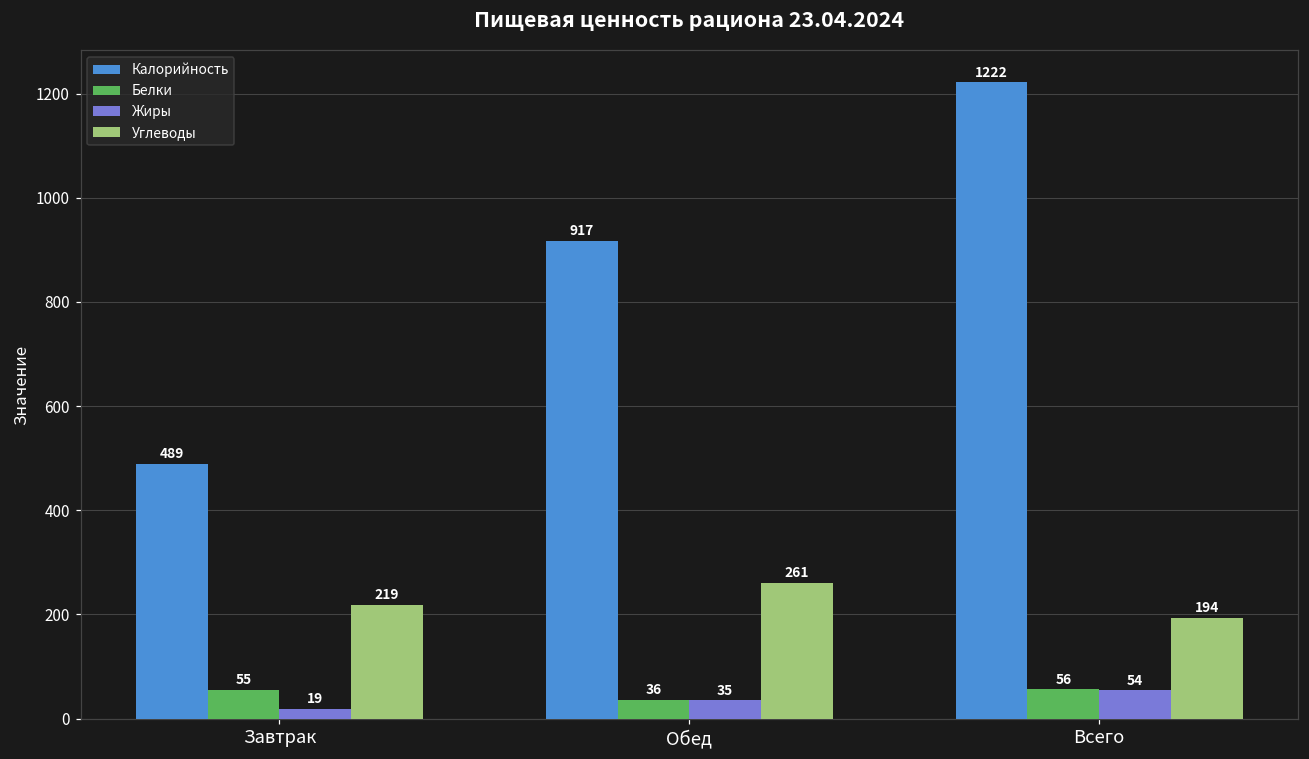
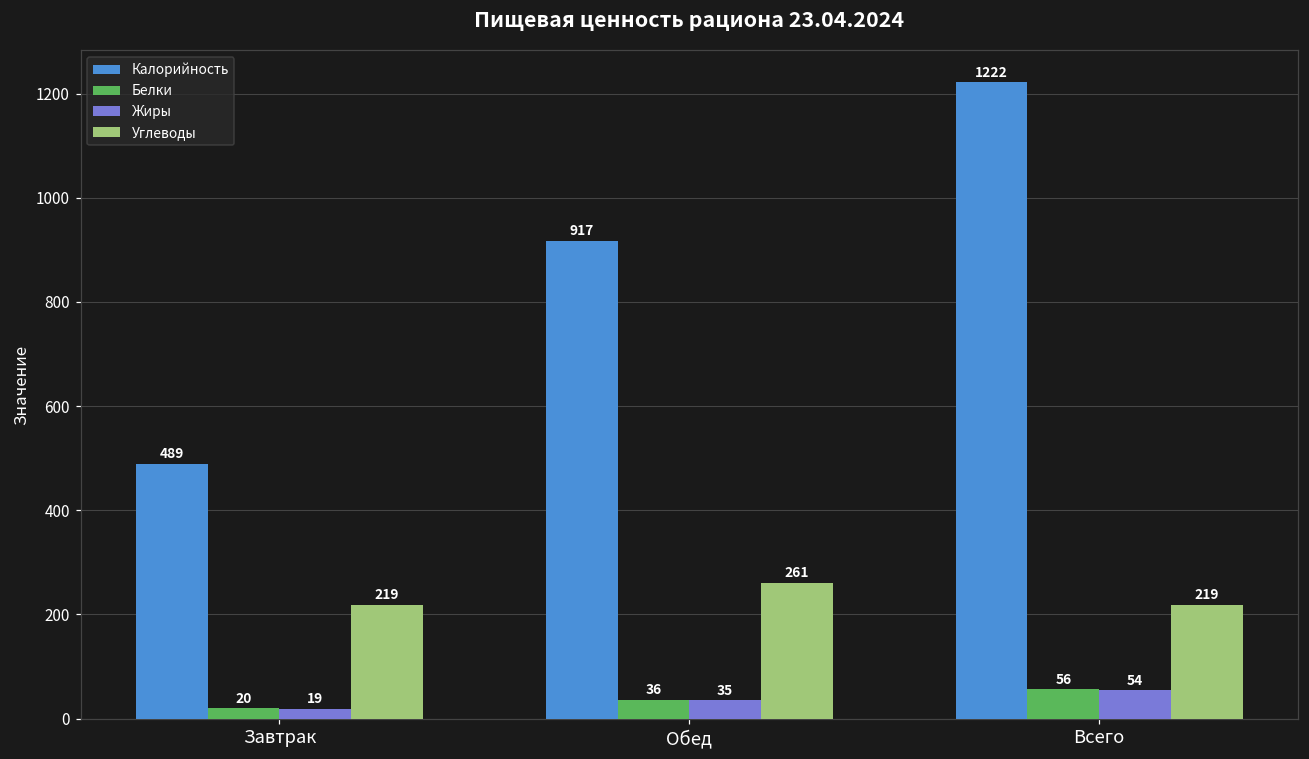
Белки, Завтрак: 55 -> 20
Углеводы, Всего: 194 -> 219
